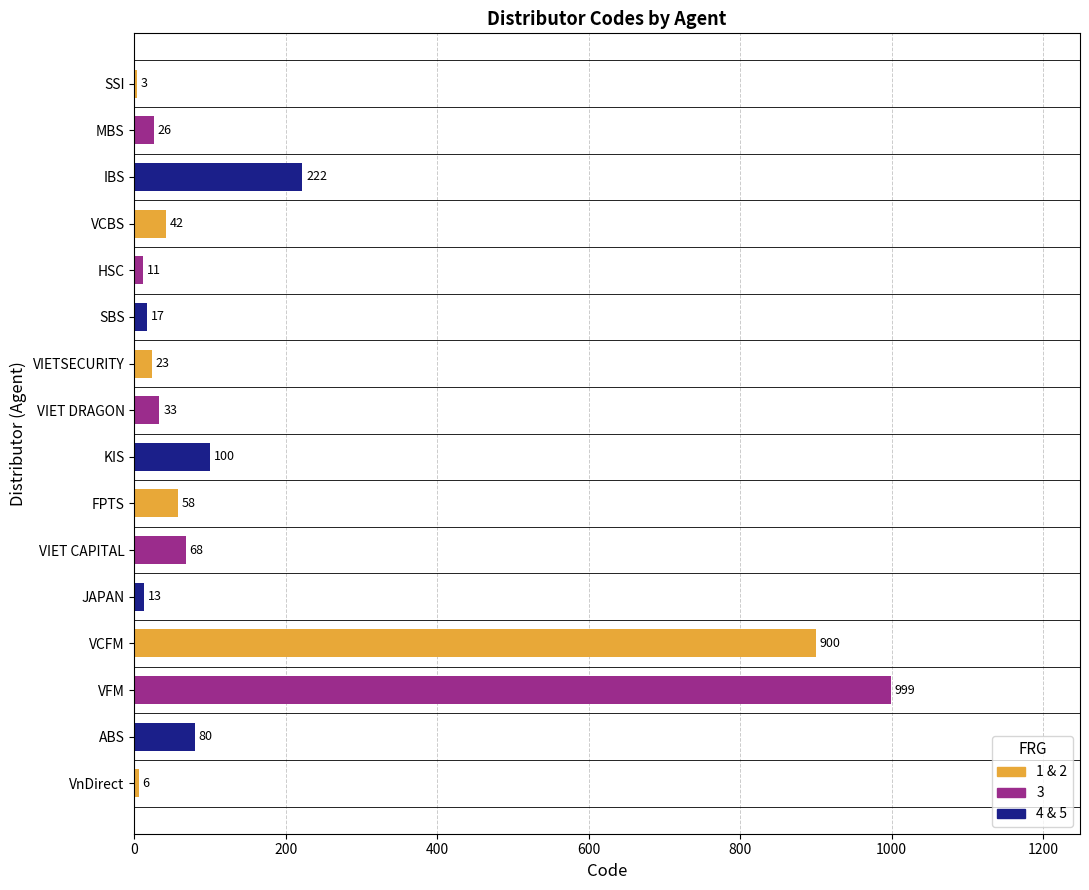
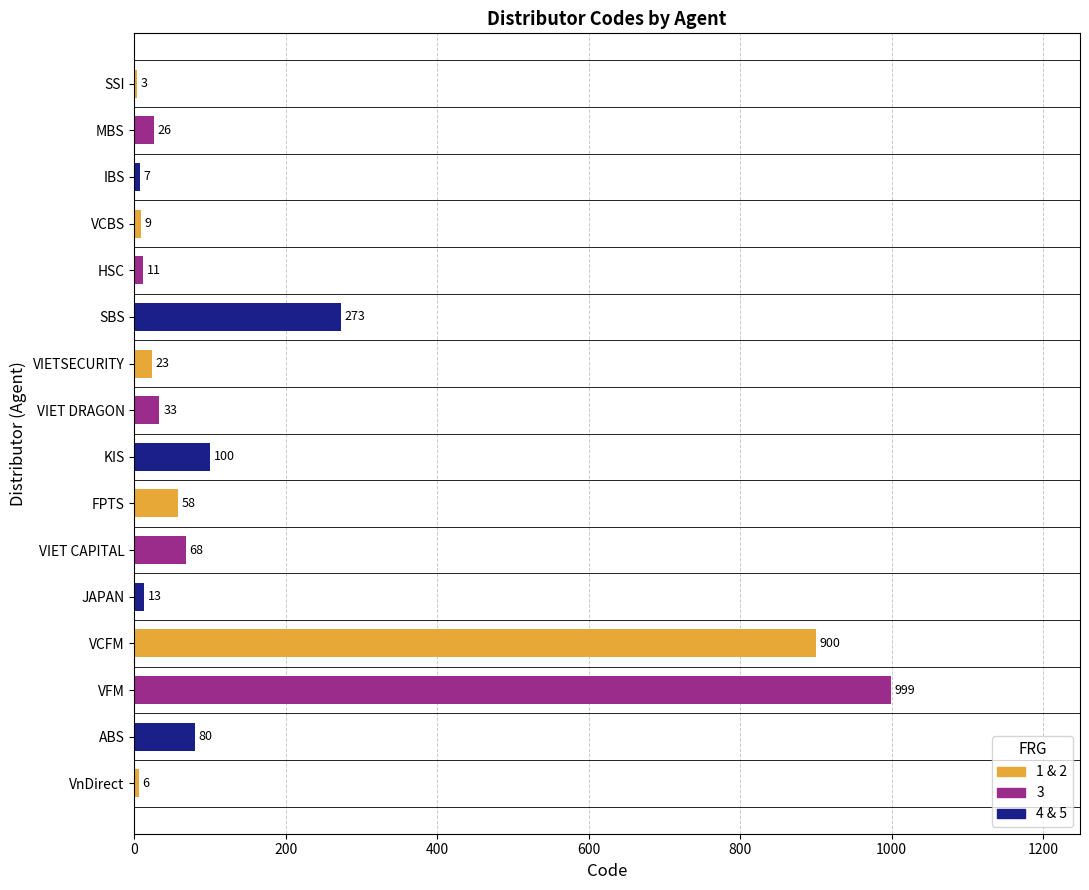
IBS: 222 -> 7
VCBS: 42 -> 9
SBS: 17 -> 273
